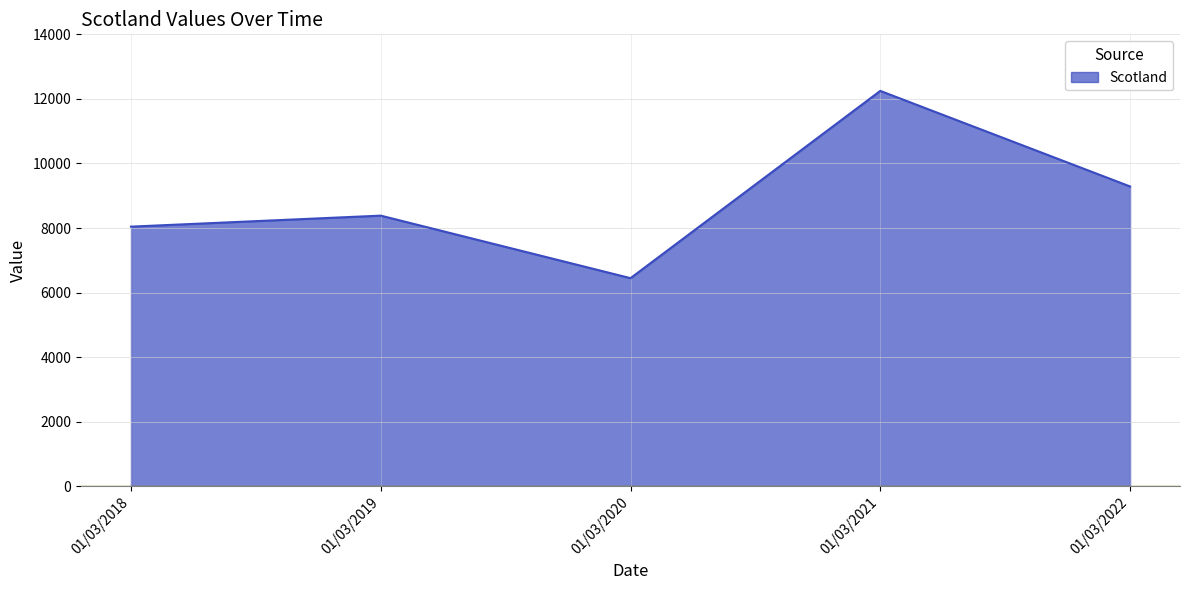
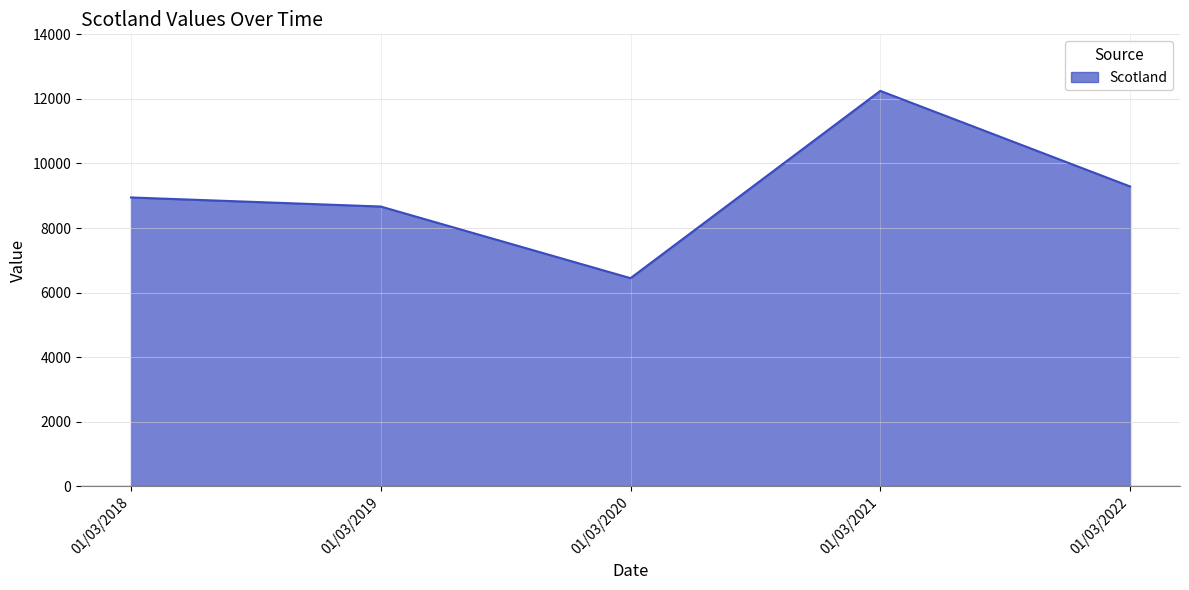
01/03/2018: 8000 -> 8900
01/03/2019: 8400 -> 8700
